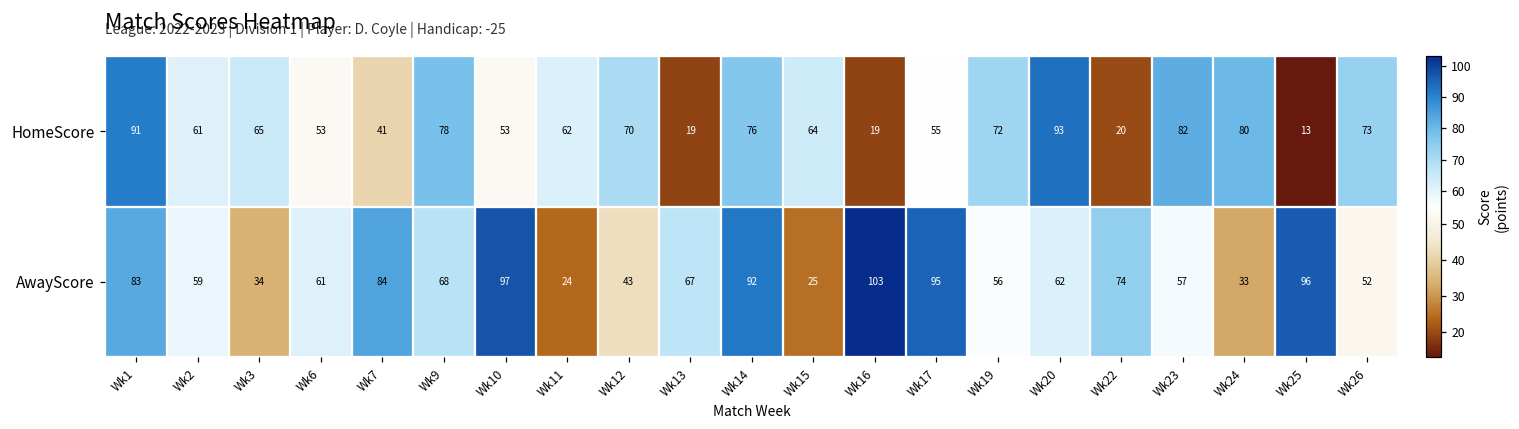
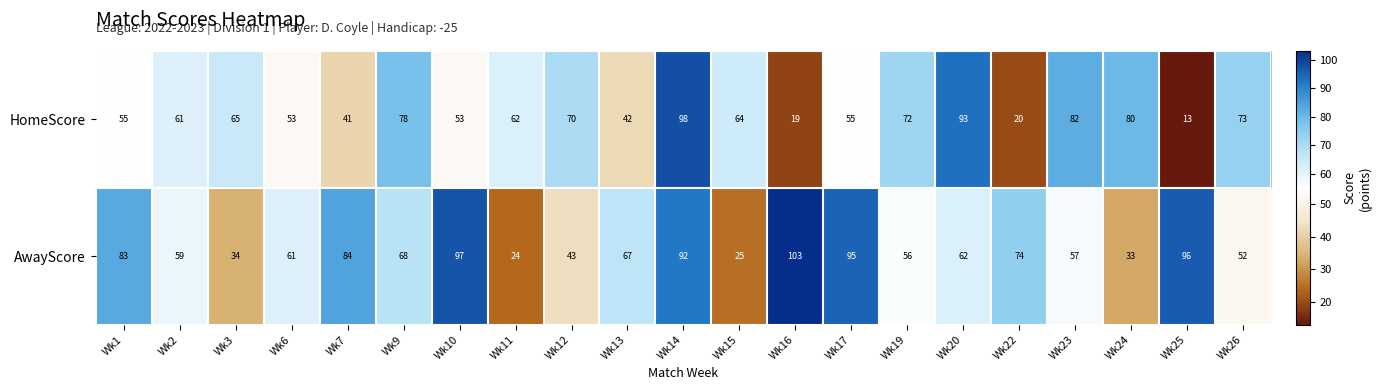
HomeScore, Wk1: 91 -> 55
HomeScore, Wk13: 19 -> 42
HomeScore, Wk14: 76 -> 98
